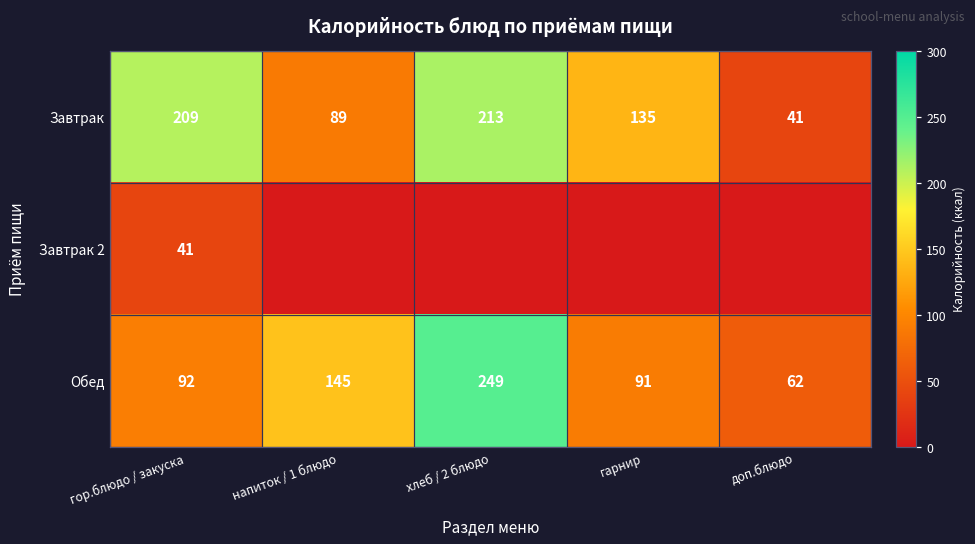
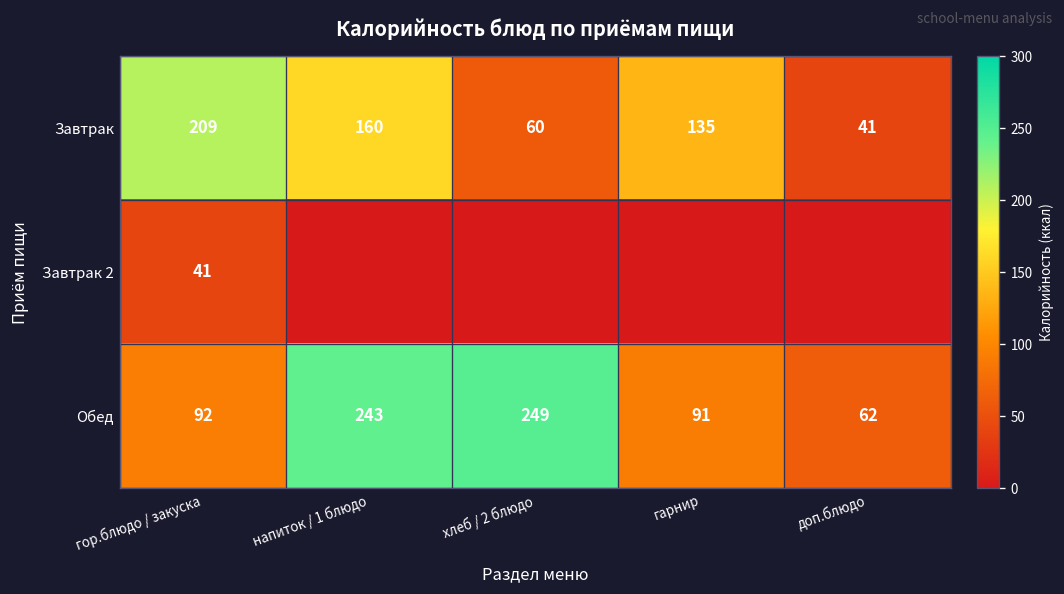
Завтрак, напиток / 1 блюдо: 89 -> 160
Завтрак, хлеб / 2 блюдо: 213 -> 60
Обед, напиток / 1 блюдо: 145 -> 243
